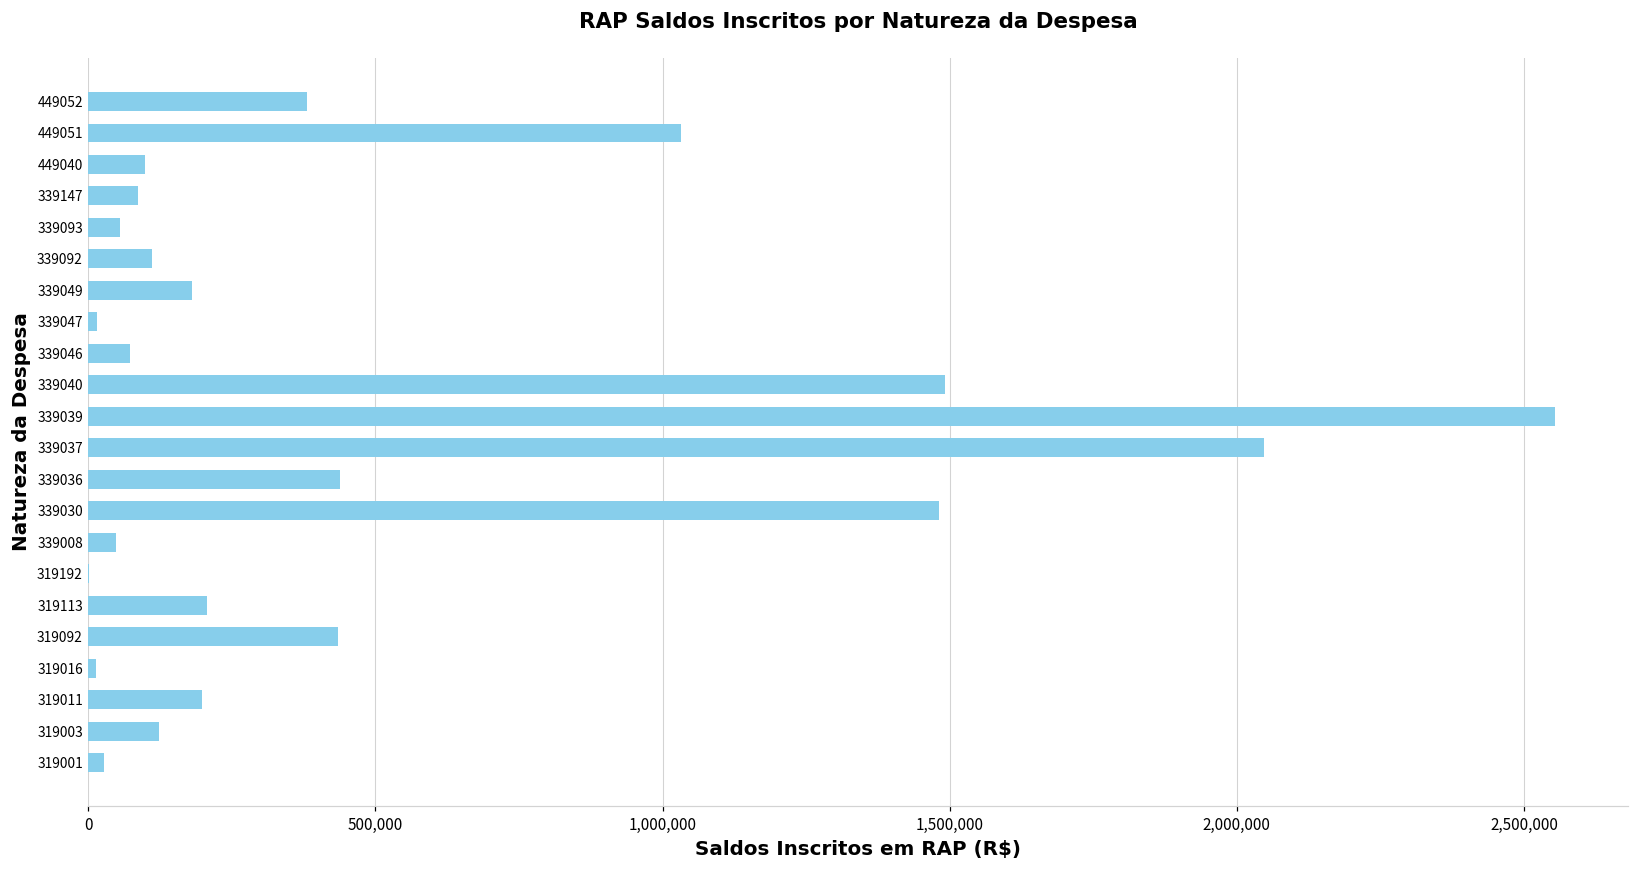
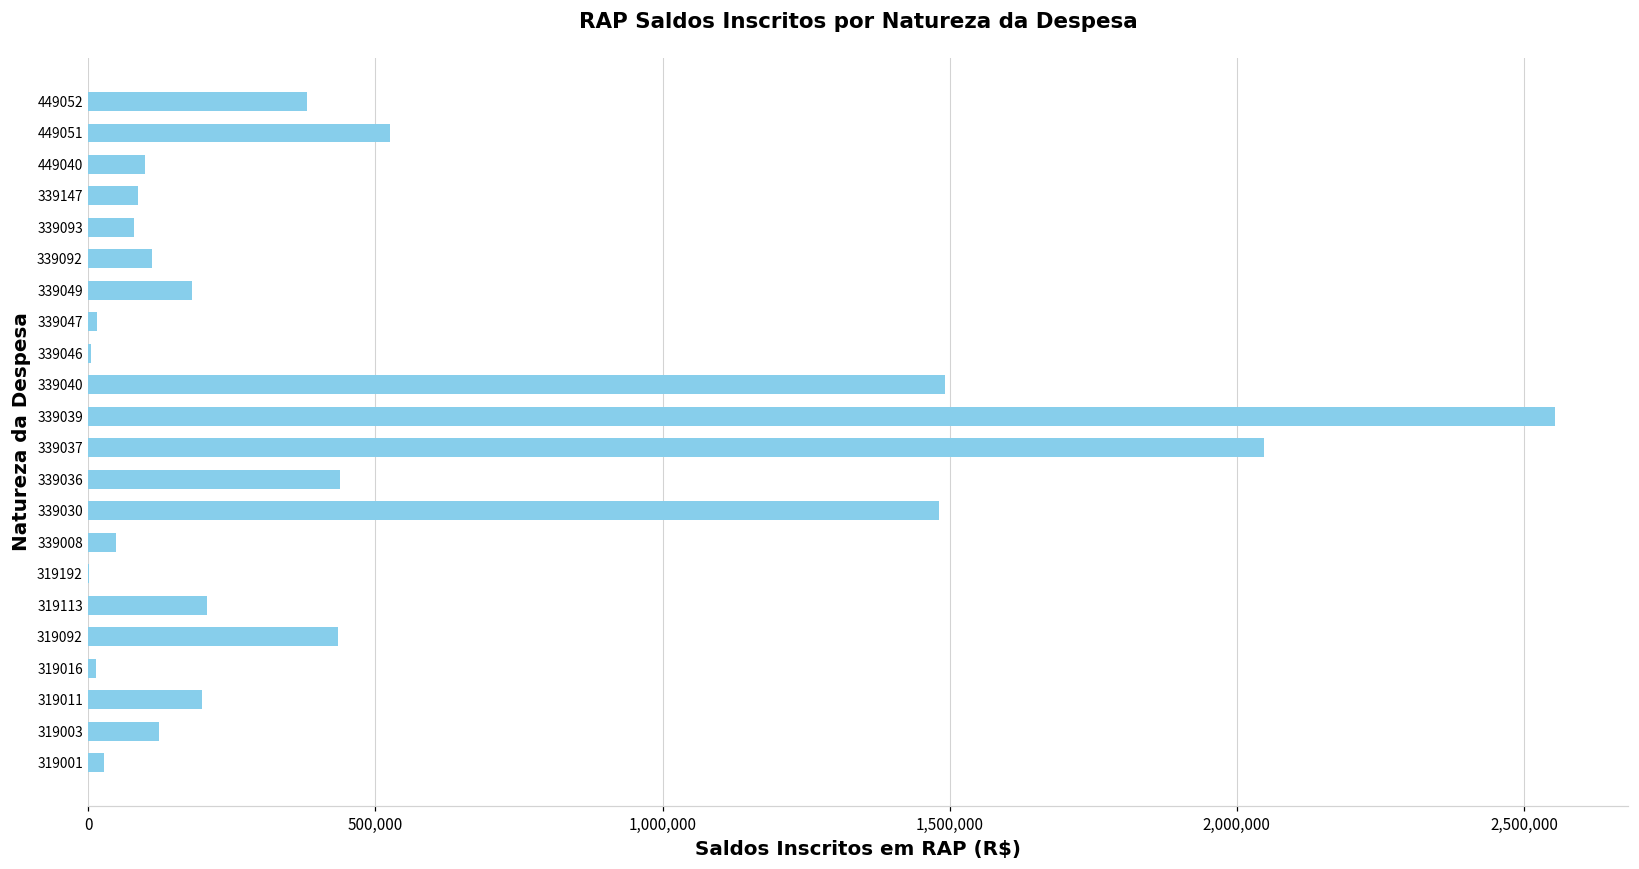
449051: 1,030,000 -> 520,000
339093: 50,000 -> 80,000
339046: 70,000 -> 10,000
